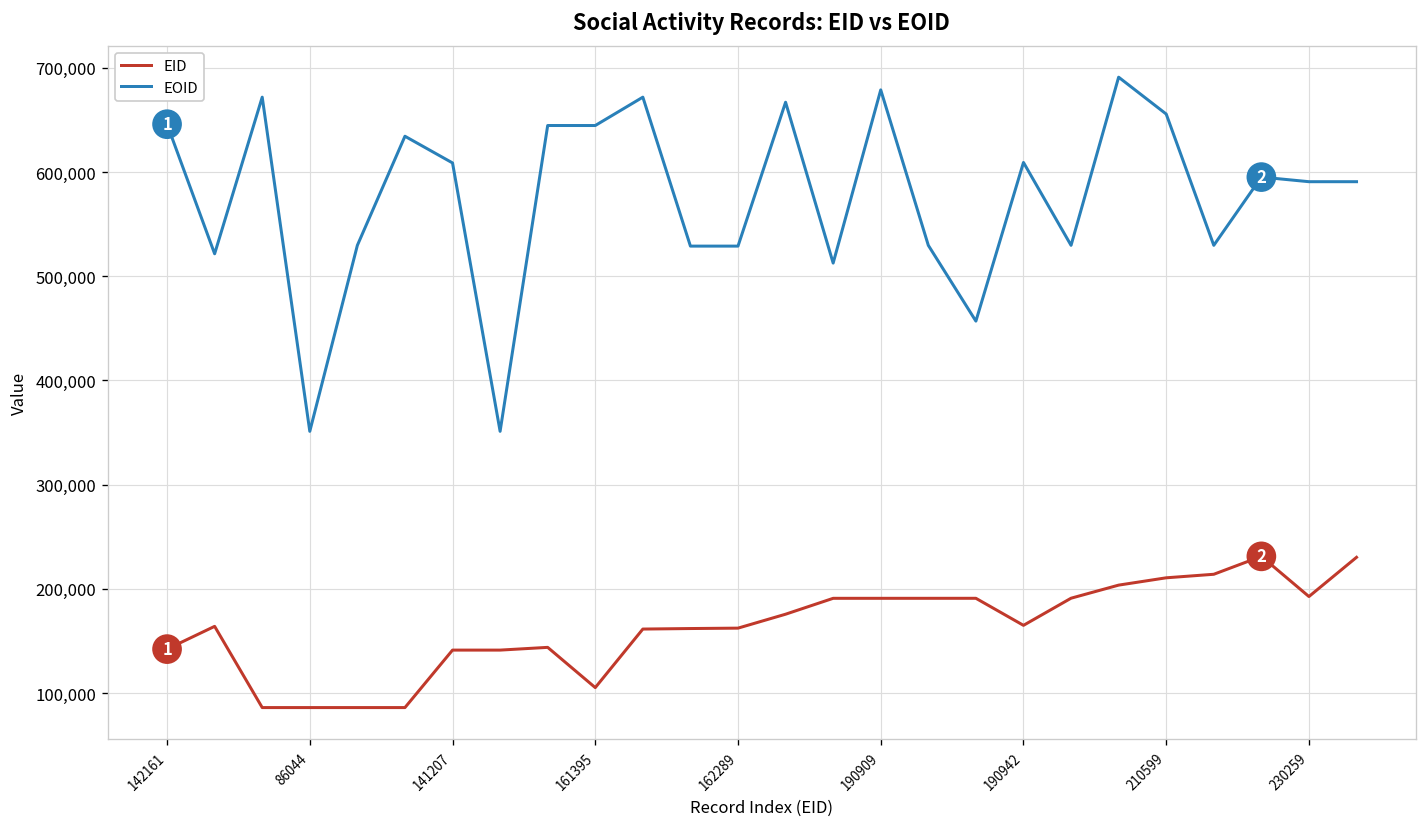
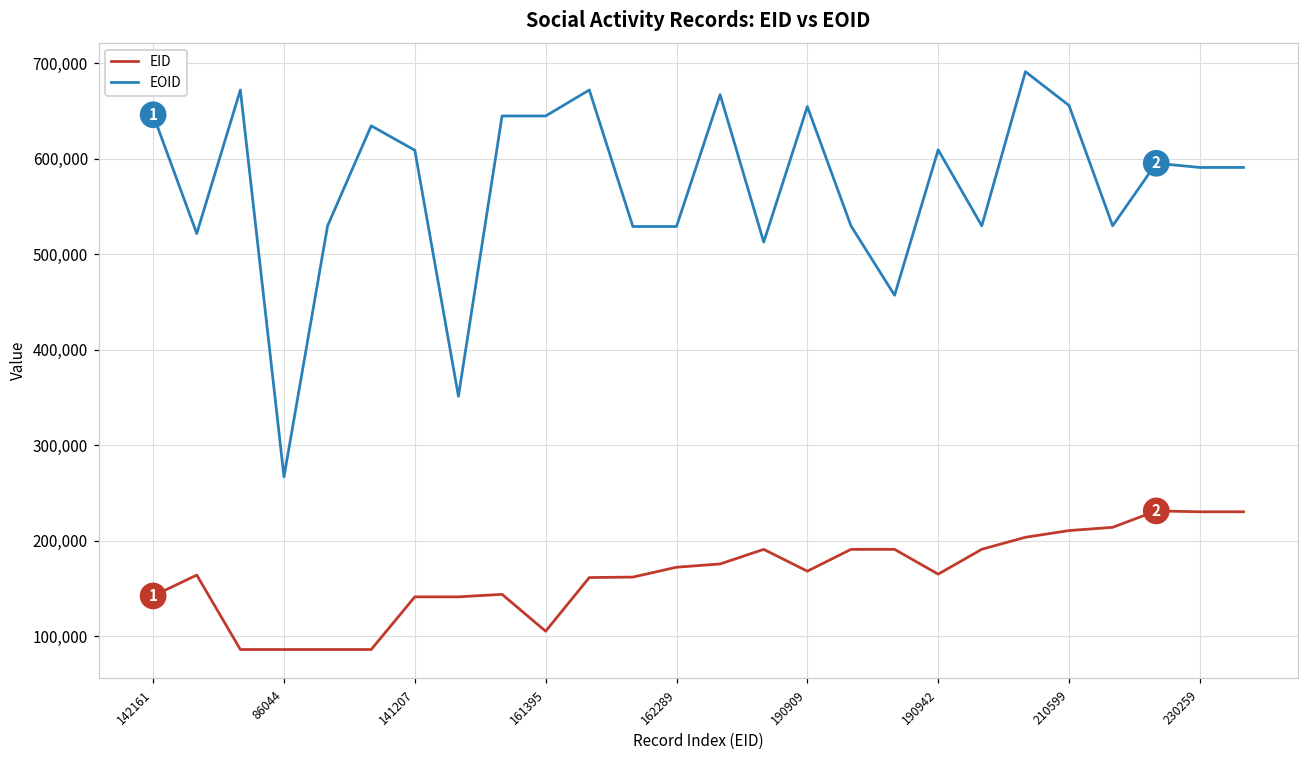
EOID, 86044: 350,000 -> 270,000
EID, 162289: 160,000 -> 170,000
EID, 190909: 190,000 -> 170,000
EOID, 190909: 680,000 -> 650,000
EID, 230259: 190,000 -> 230,000
